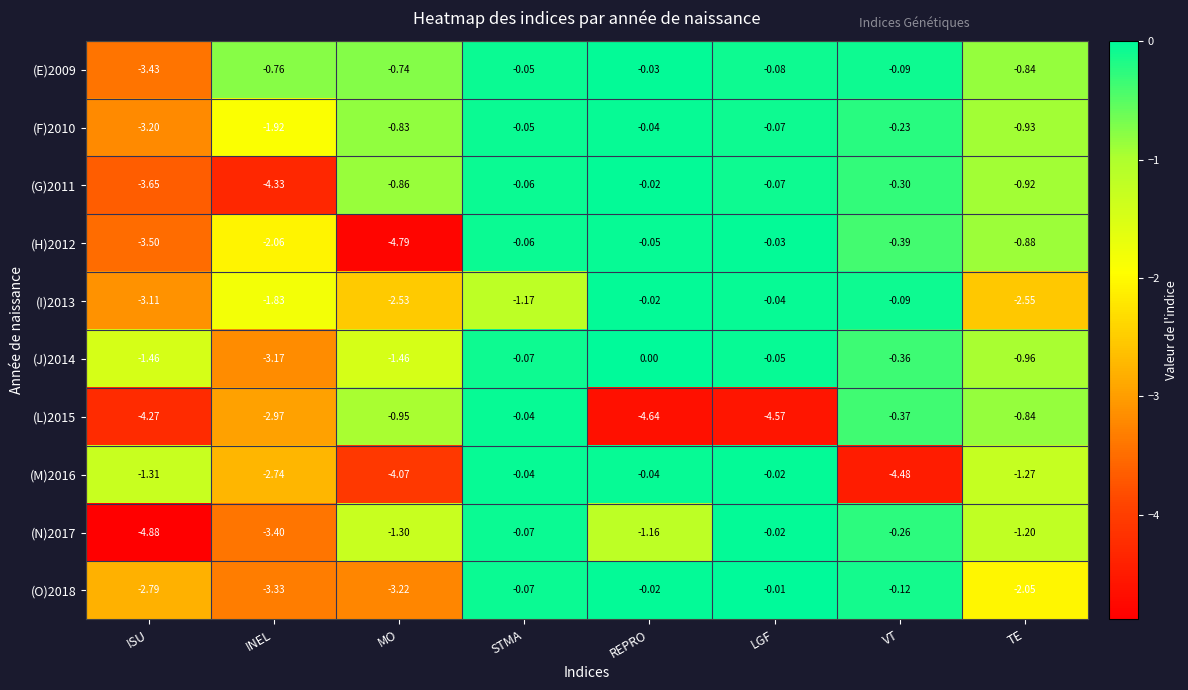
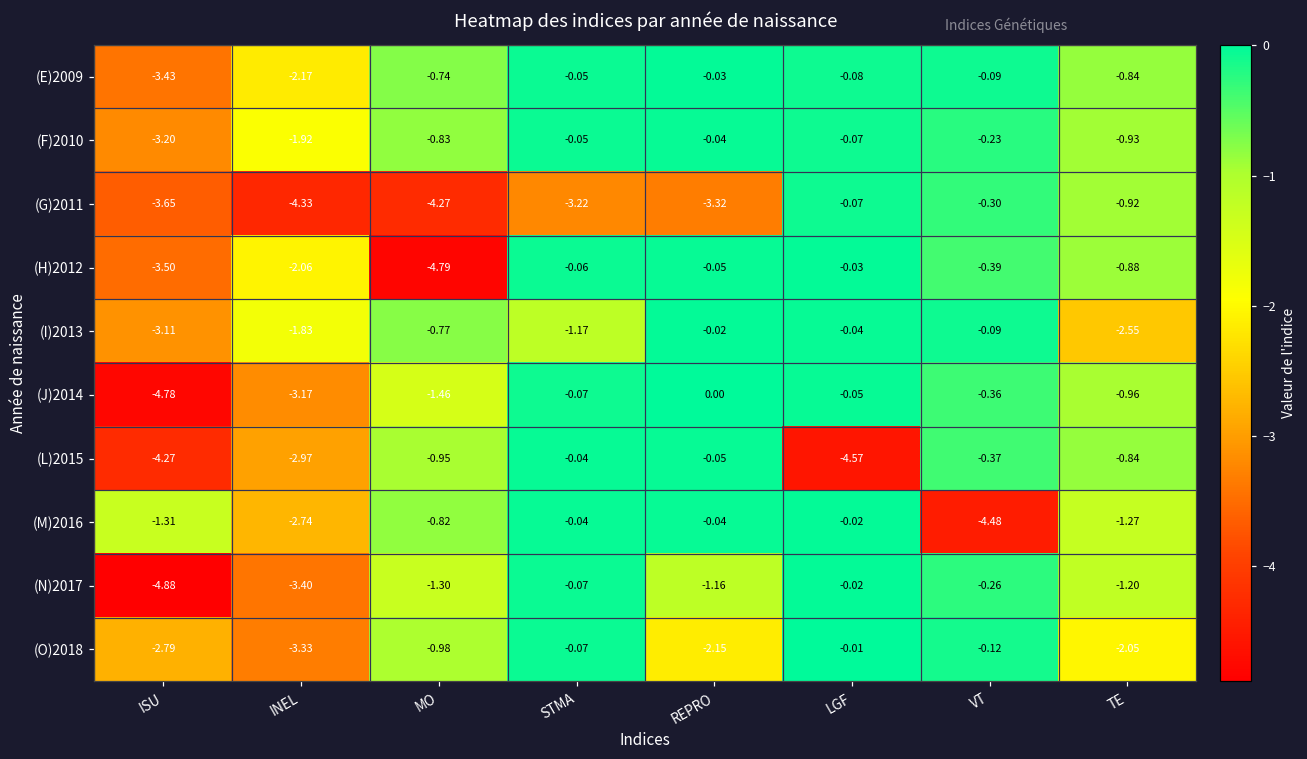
(E)2009, INEL: -0.76 -> -2.17
(G)2011, MO: -0.86 -> -4.27
(G)2011, STMA: -0.06 -> -3.22
(G)2011, REPRO: -0.02 -> -3.32
(I)2013, MO: -2.53 -> -0.77
(J)2014, ISU: -1.46 -> -4.78
(L)2015, REPRO: -4.64 -> -0.05
(M)2016, MO: -4.07 -> -0.82
(O)2018, MO: -3.22 -> -0.98
(O)2018, REPRO: -0.02 -> -2.15
